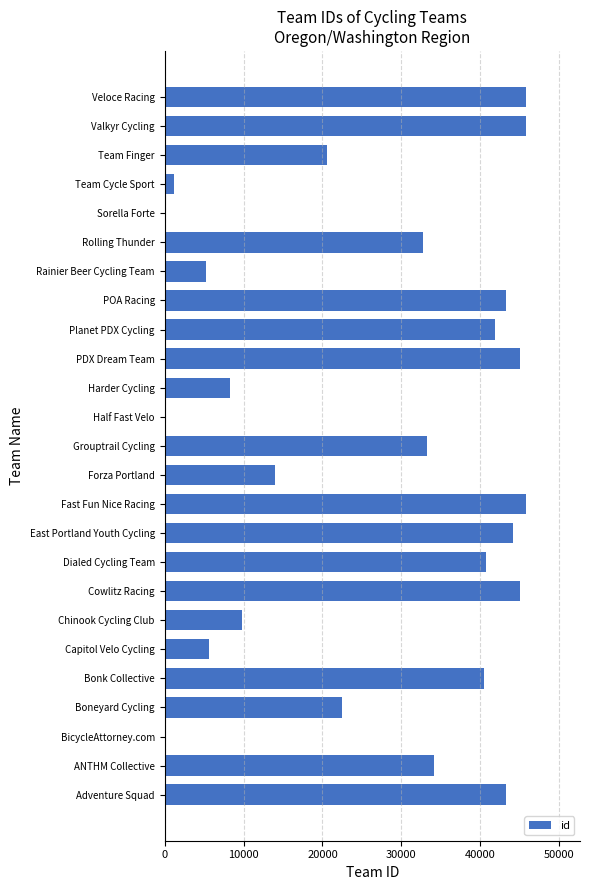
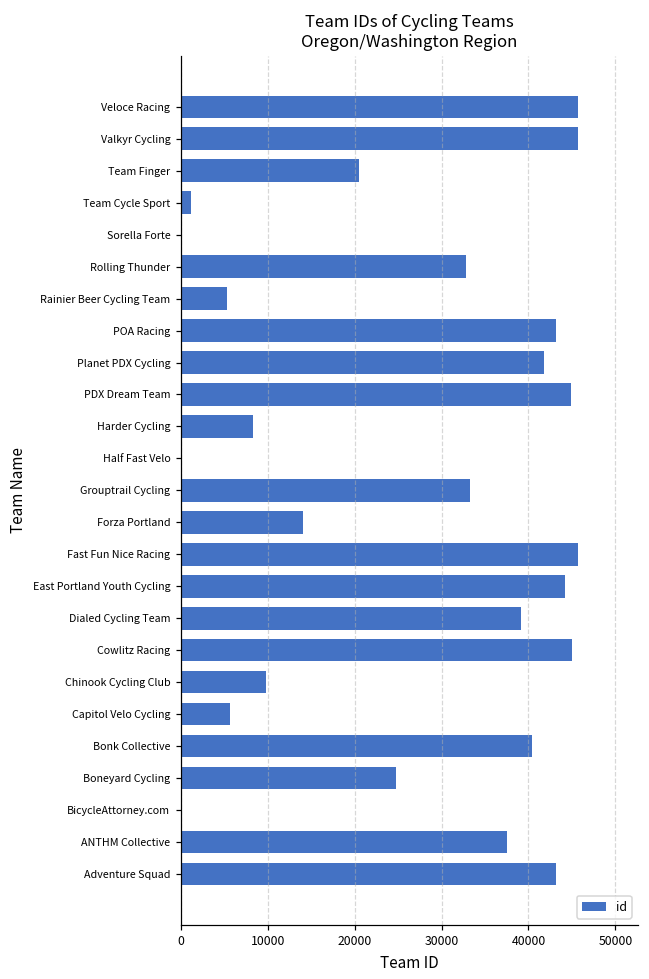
Dialed Cycling Team: 41000 -> 39000
Boneyard Cycling: 22000 -> 25000
ANTHM Collective: 34000 -> 38000
